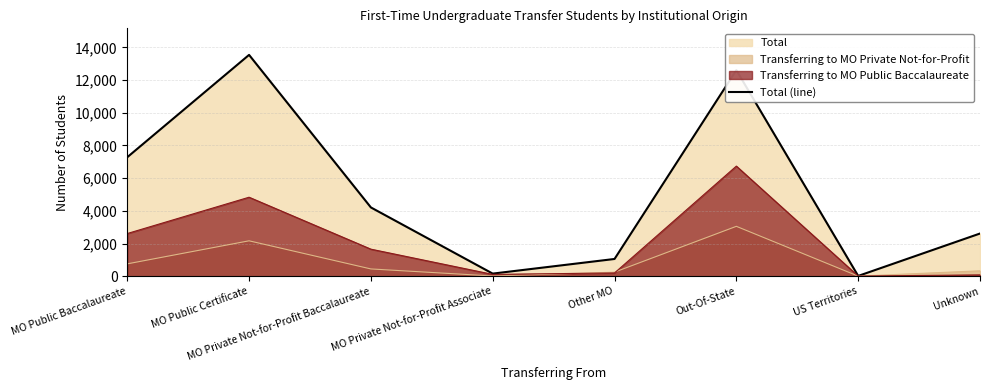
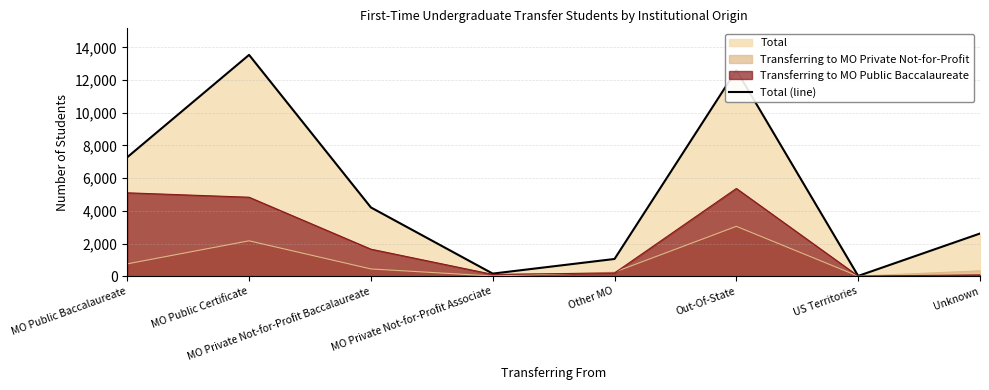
Transferring to MO Public Baccalaureate, MO Public Baccalaureate: 2,600 -> 5,100
Transferring to MO Public Baccalaureate, Out-Of-State: 6,700 -> 5,400
